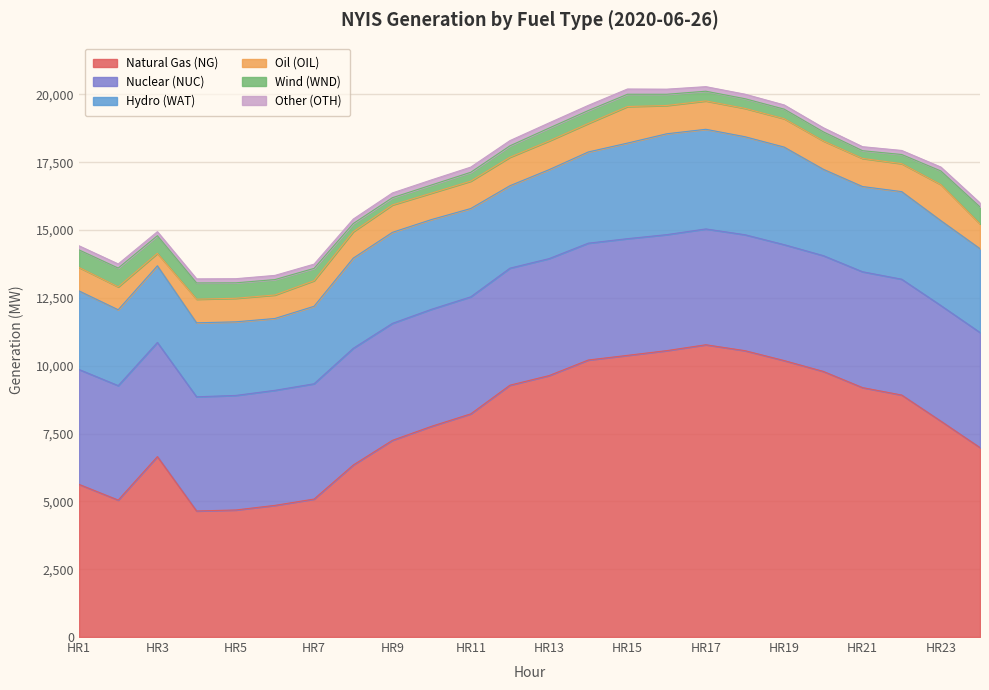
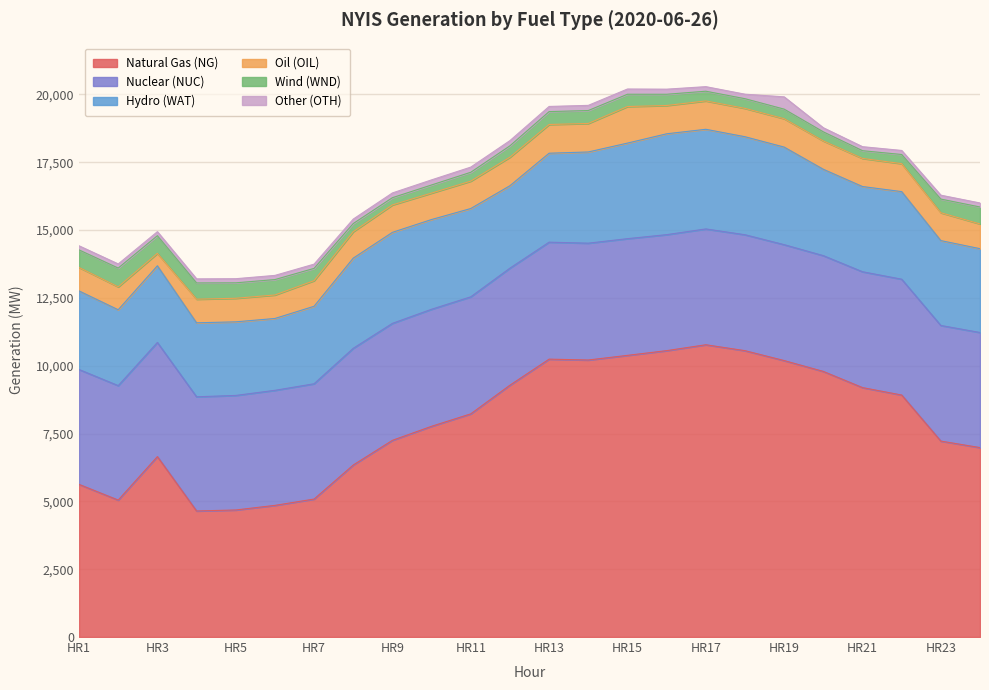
Natural Gas (NG), HR13: 9,600 -> 10,200
Other (OTH), HR19: 200 -> 500
Natural Gas (NG), HR23: 8,000 -> 7,200
Oil (OIL), HR23: 1,300 -> 1,000
